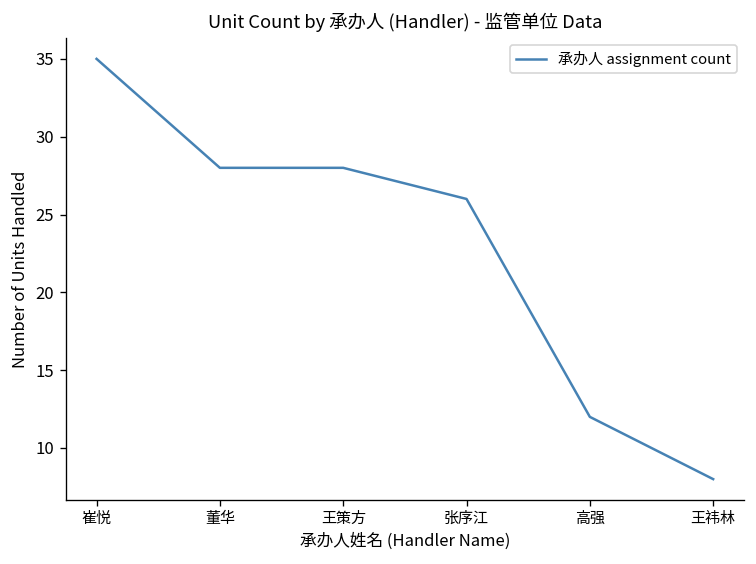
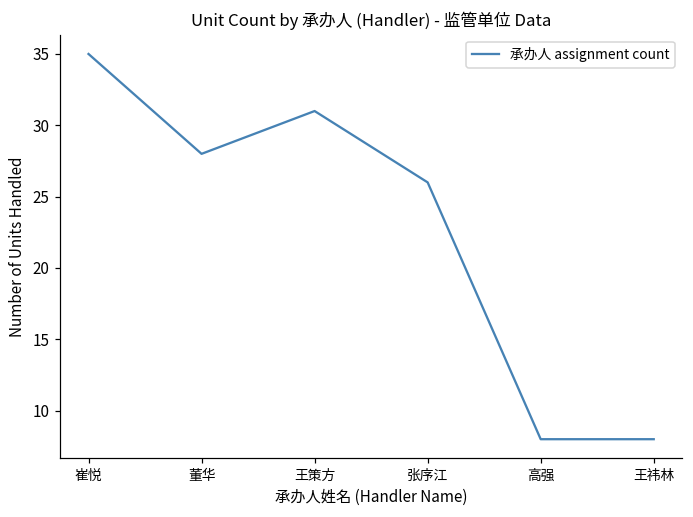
王策方: 28 -> 31
高强: 12 -> 8
